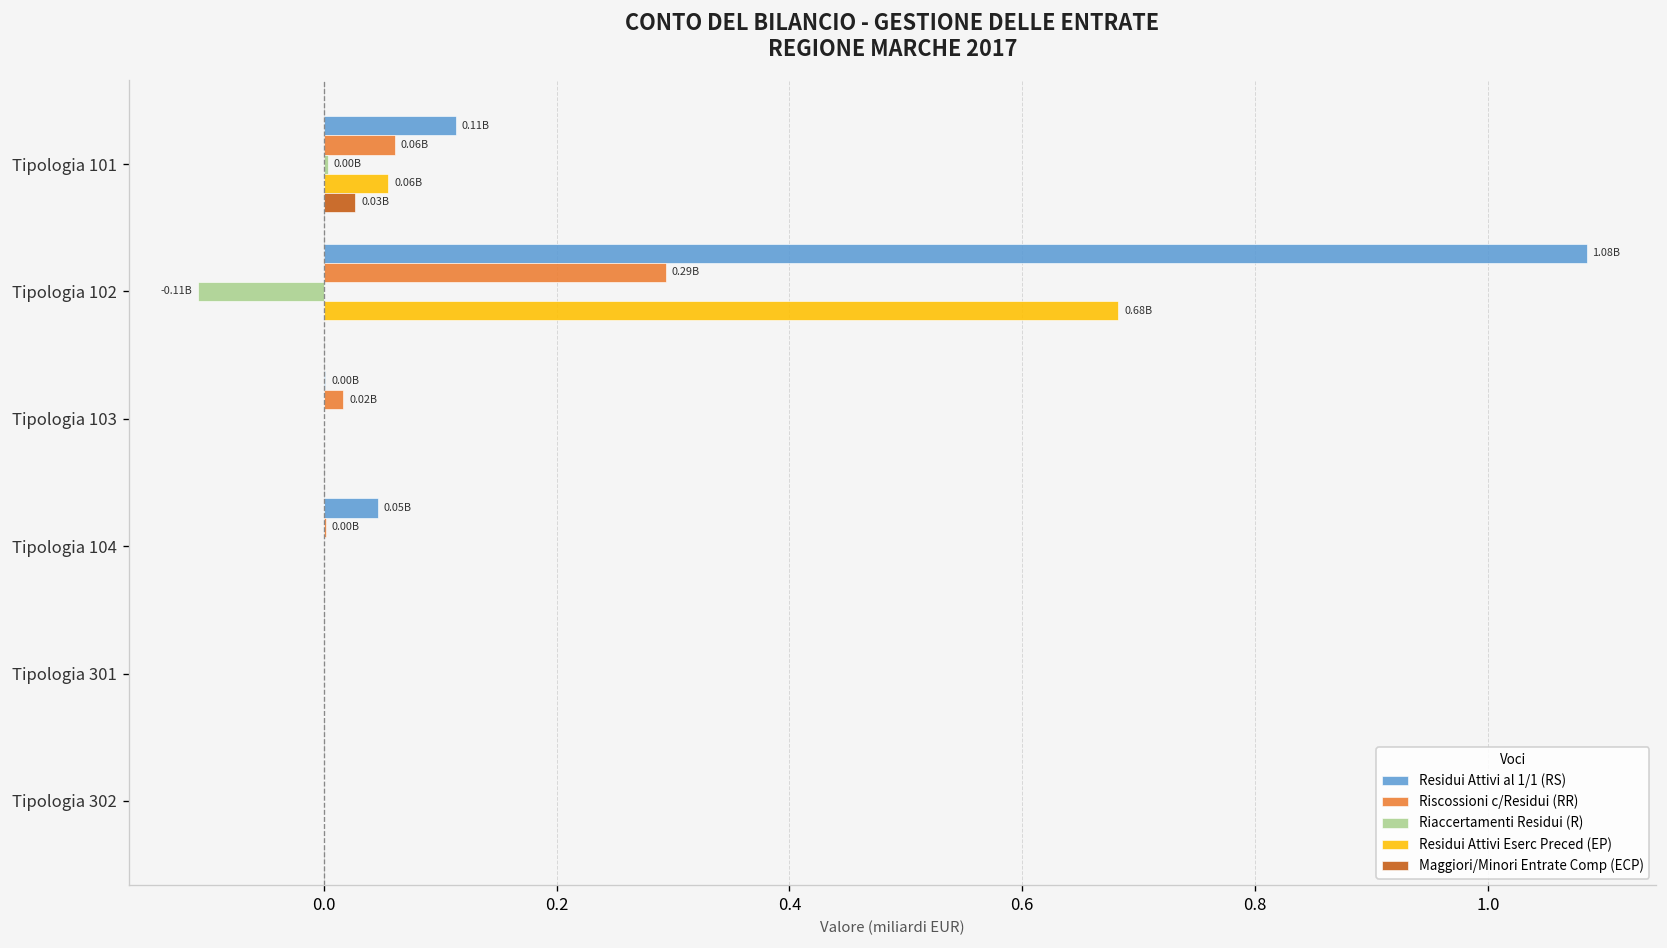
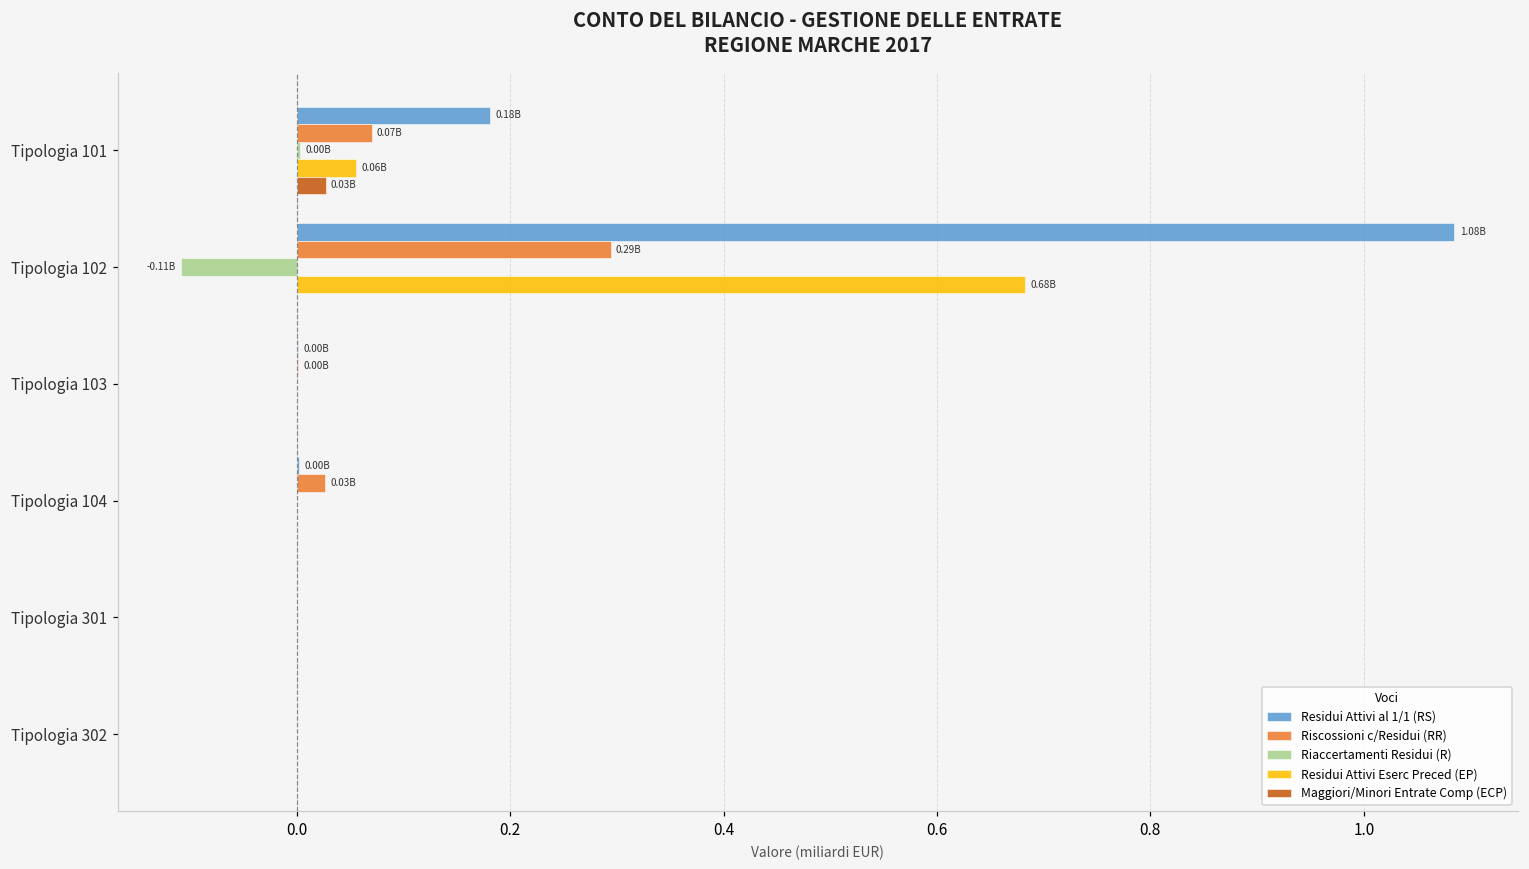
Residui Attivi al 1/1 (RS), Tipologia 101: 0.11B -> 0.18B
Riscossioni c/Residui (RR), Tipologia 101: 0.06B -> 0.07B
Riscossioni c/Residui (RR), Tipologia 103: 0.02B -> 0.00B
Residui Attivi al 1/1 (RS), Tipologia 104: 0.05B -> 0.00B
Riscossioni c/Residui (RR), Tipologia 104: 0.00B -> 0.03B
